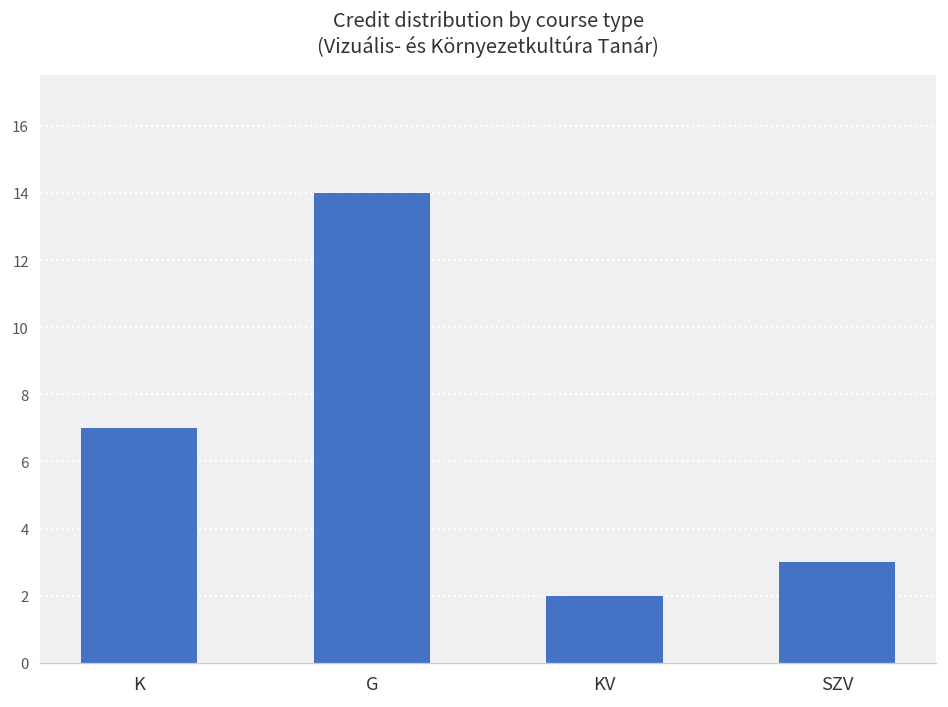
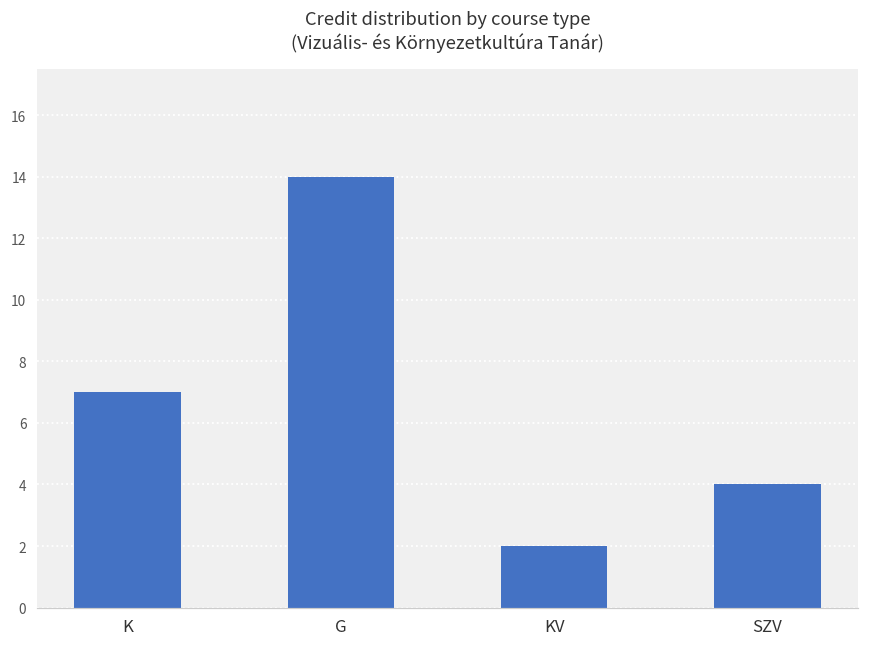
SZV: 3 -> 4
